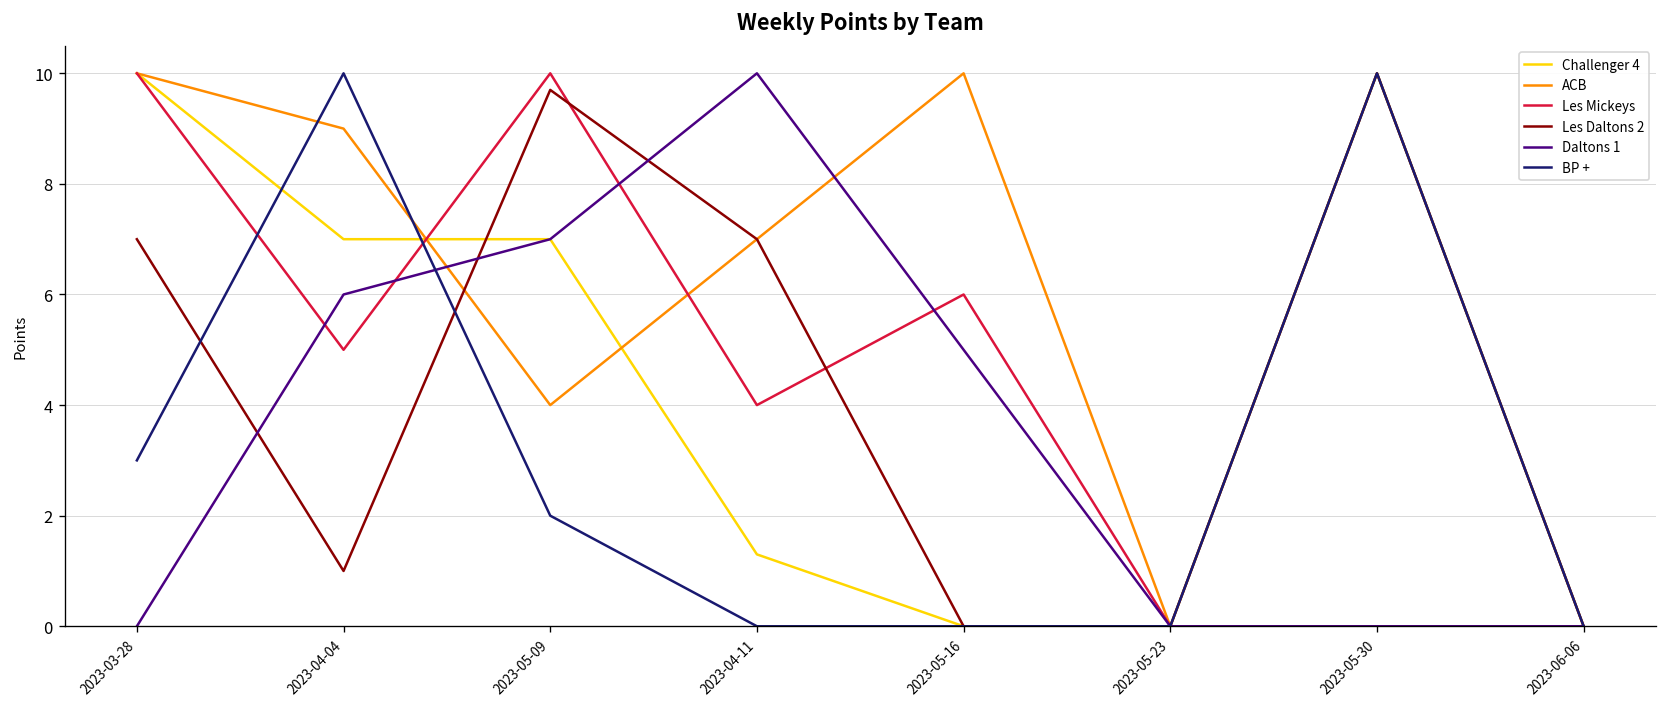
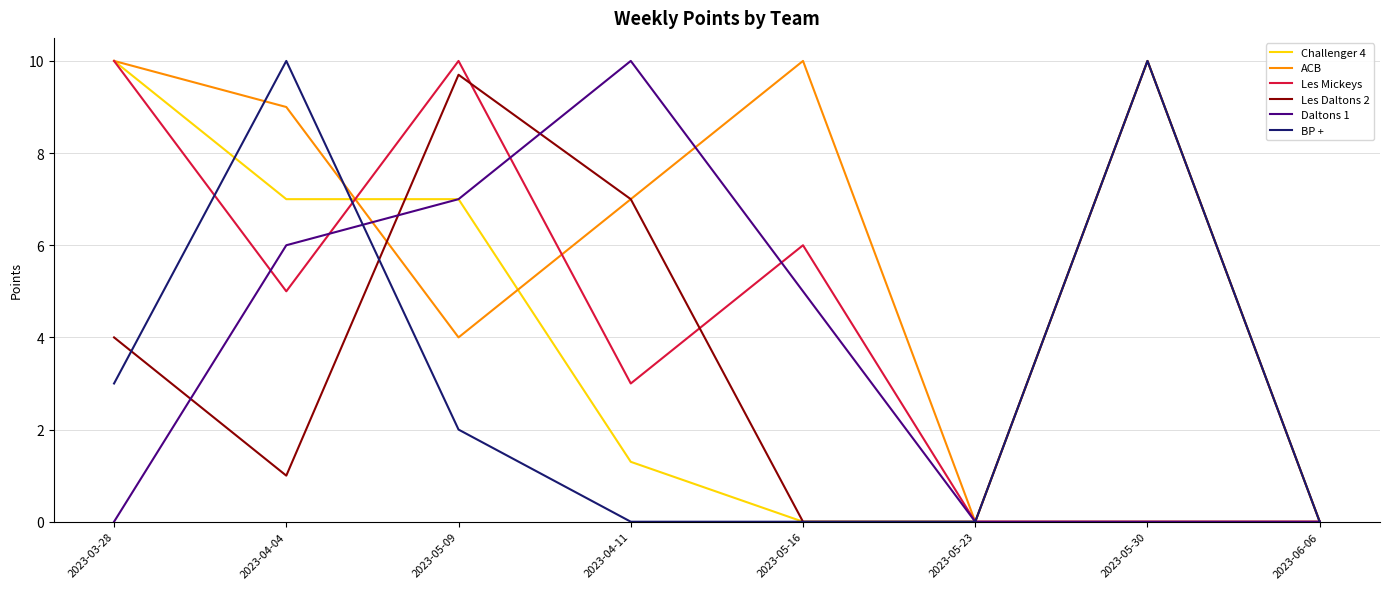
Les Daltons 2, 2023-03-28: 7 -> 4
Les Mickeys, 2023-04-11: 4 -> 3
